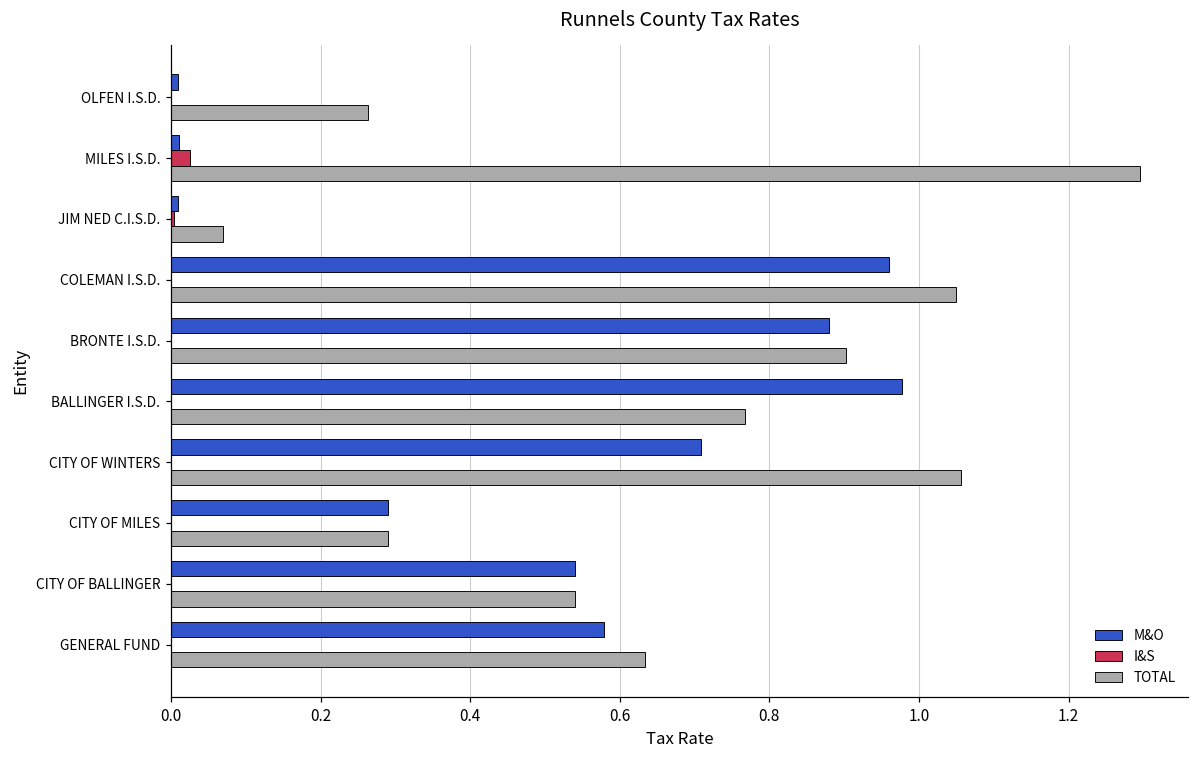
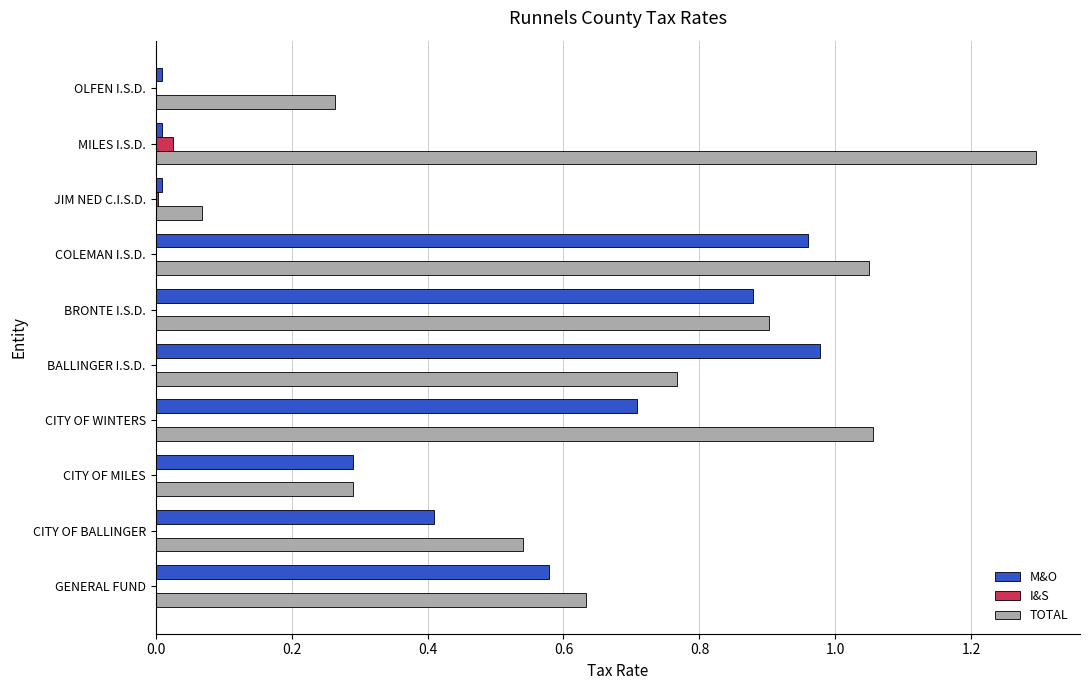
M&O, CITY OF BALLINGER: 0.54 -> 0.41
